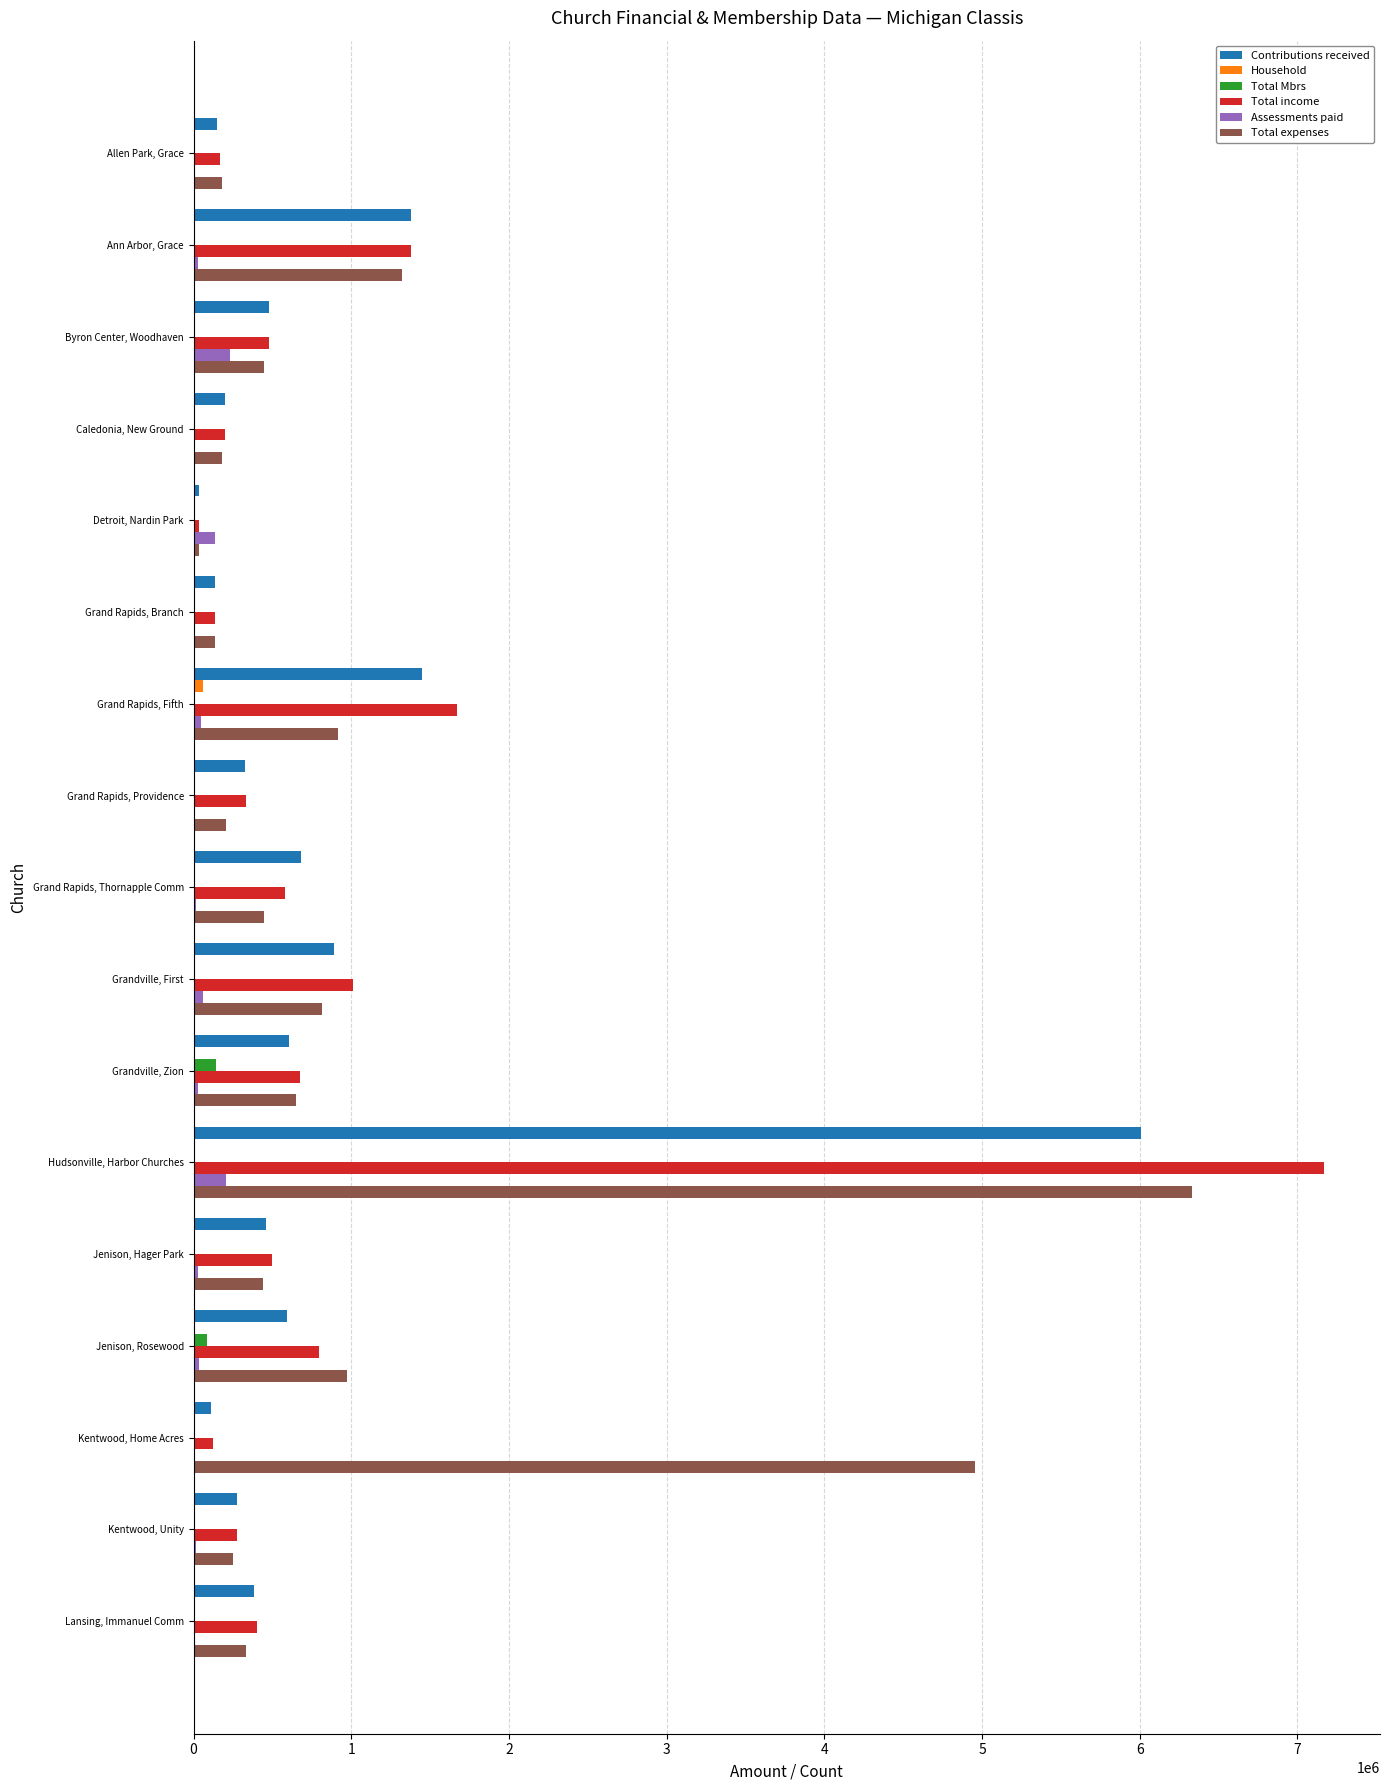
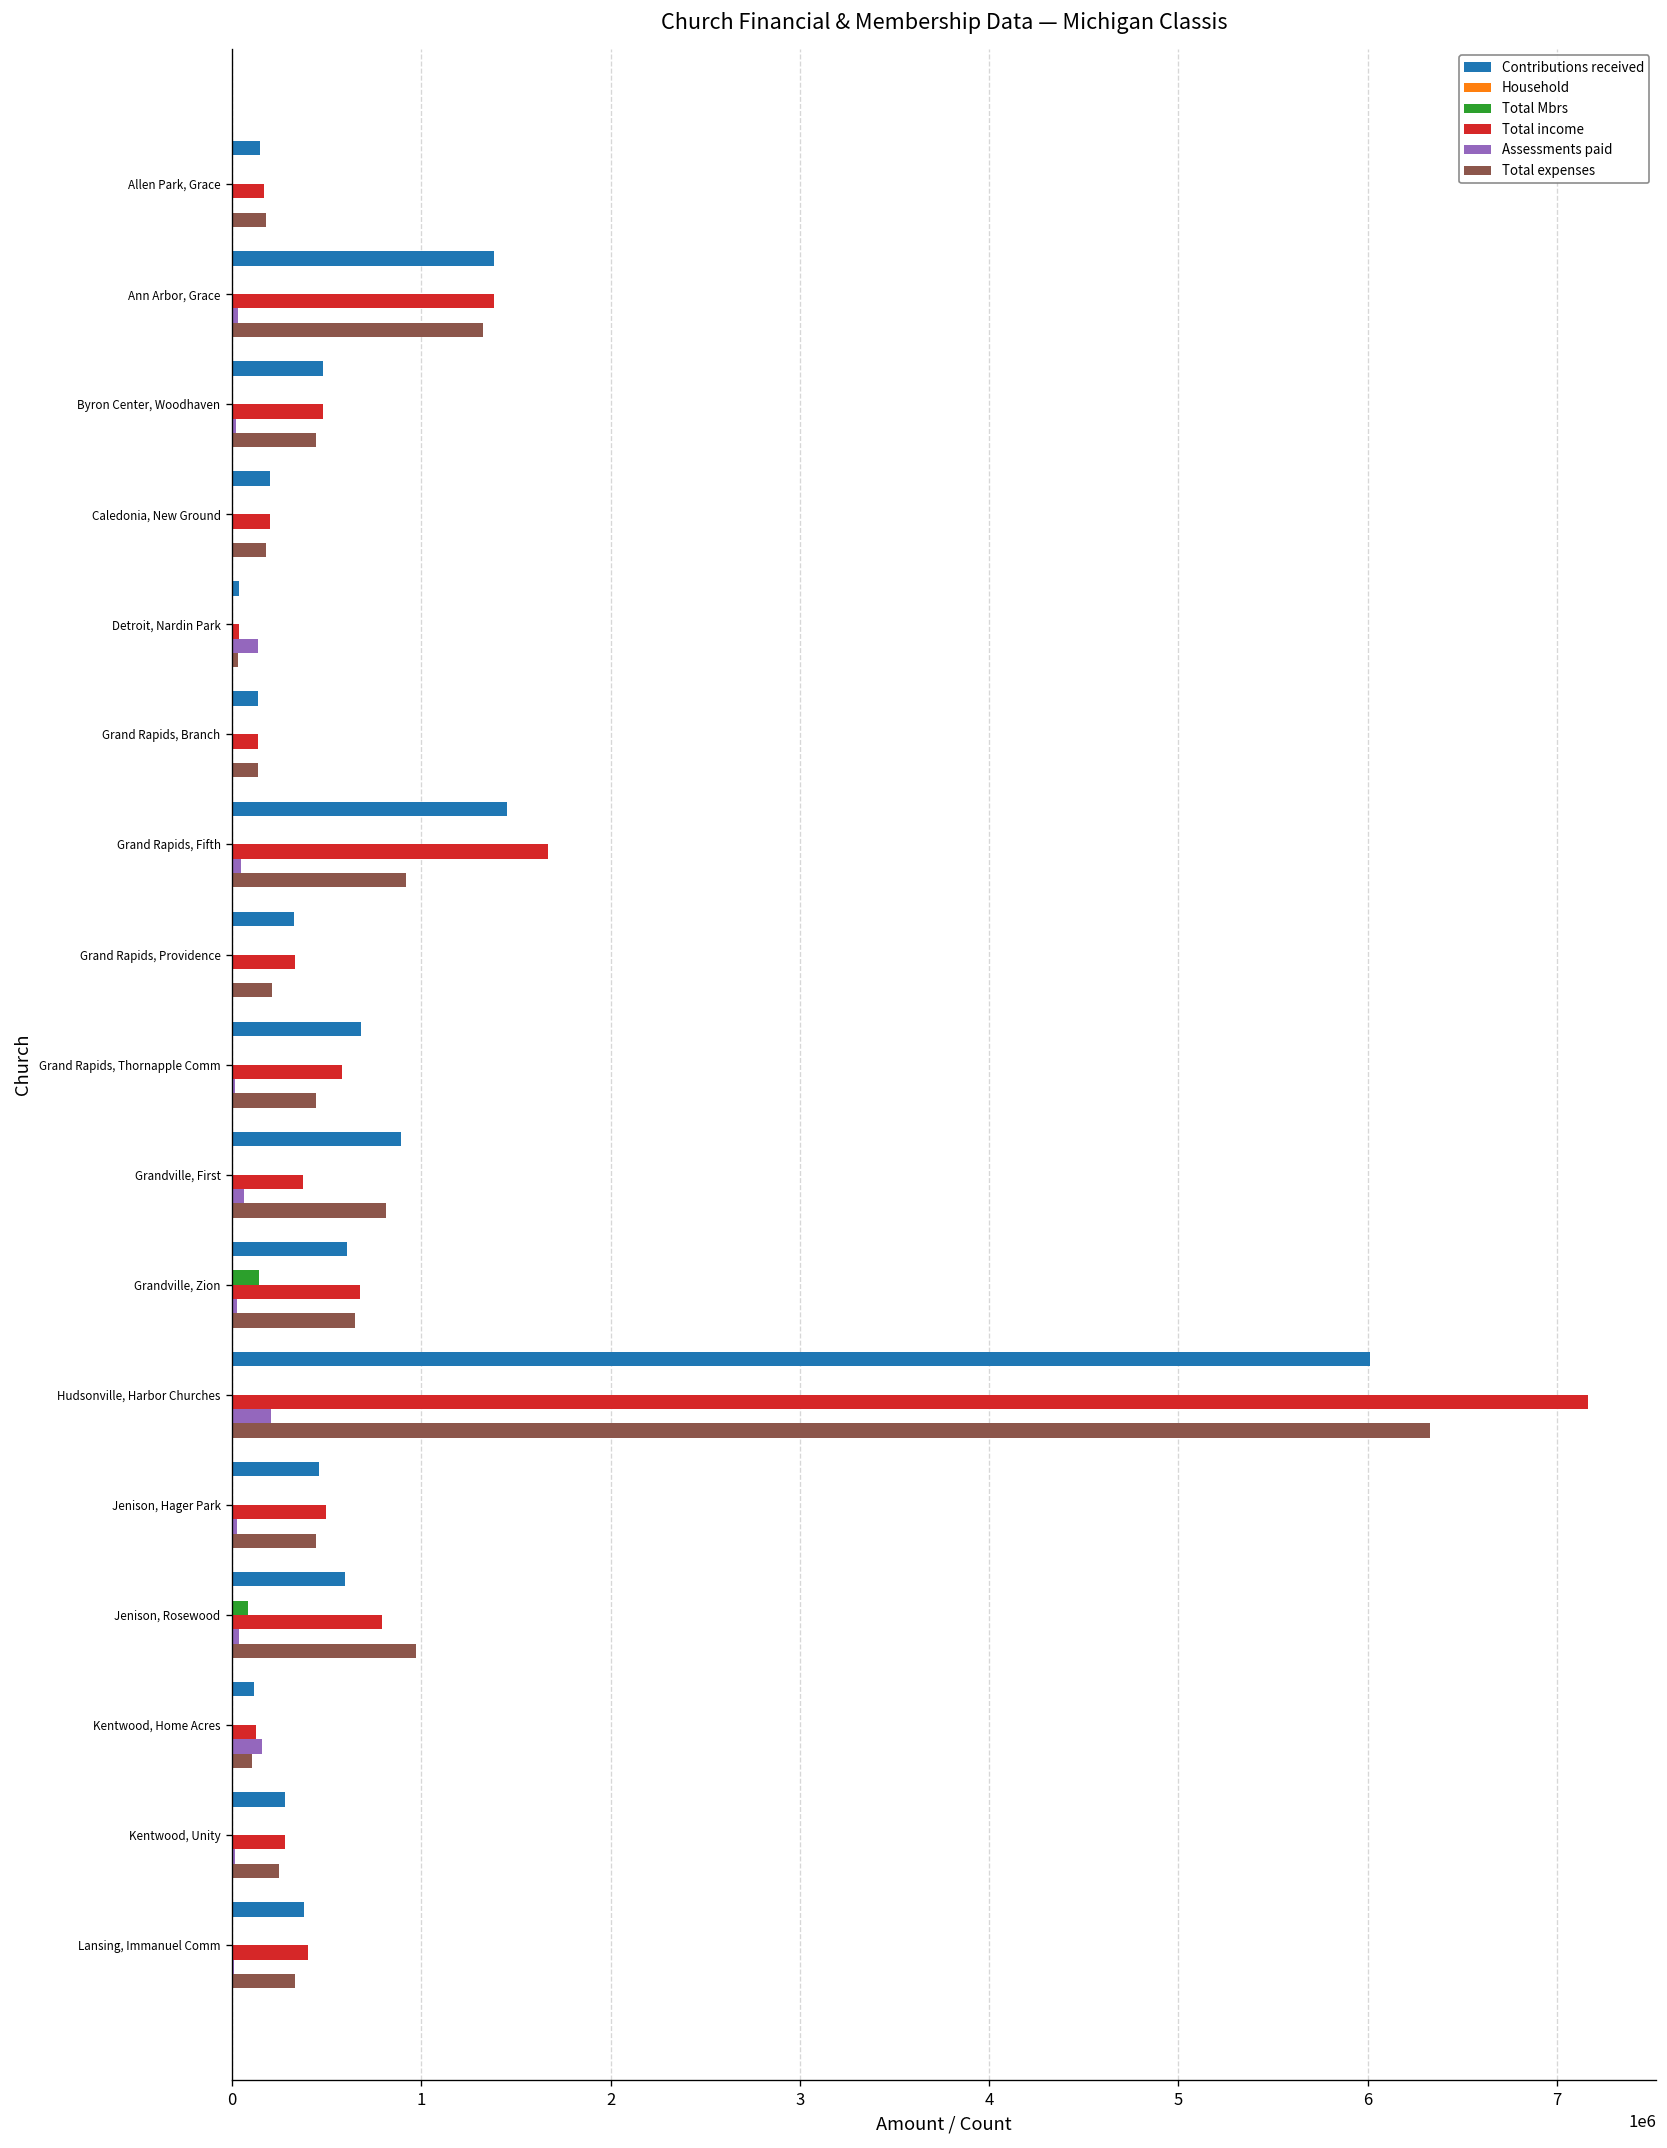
Assessments paid, Byron Center, Woodhaven: 230000 -> 20000
Household, Grand Rapids, Fifth: 60000 -> 0
Total income, Grandville, First: 1010000 -> 370000
Assessments paid, Kentwood, Home Acres: 0 -> 160000
Total expenses, Kentwood, Home Acres: 4950000 -> 100000
